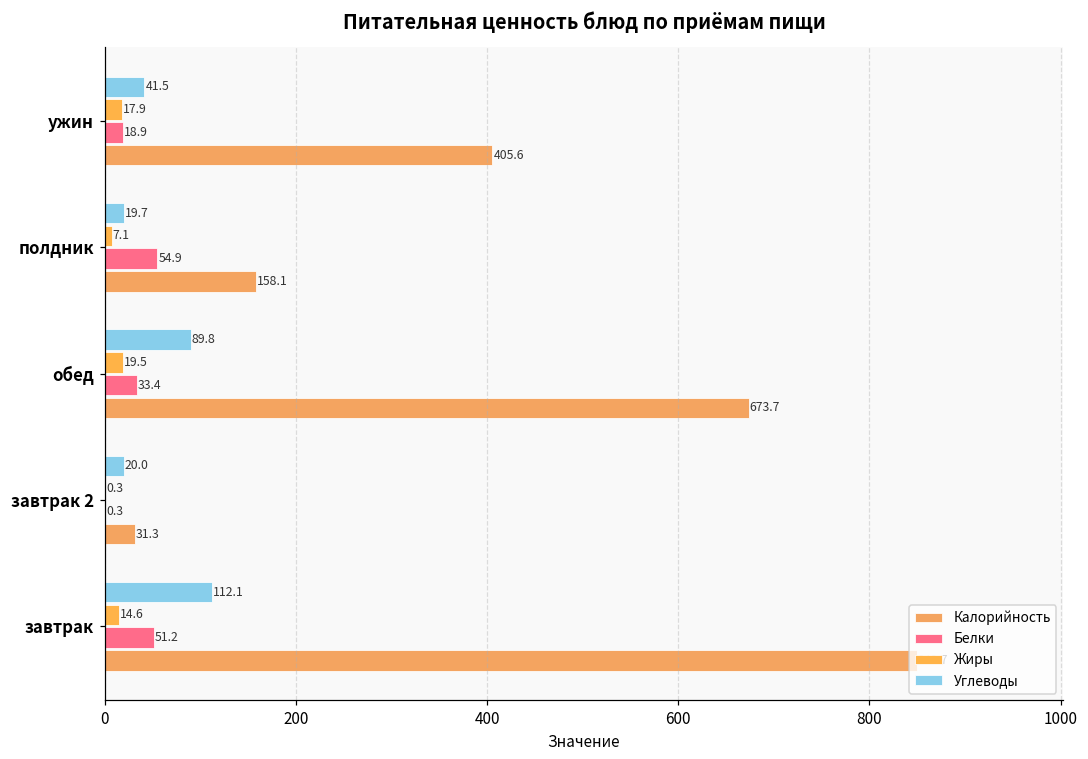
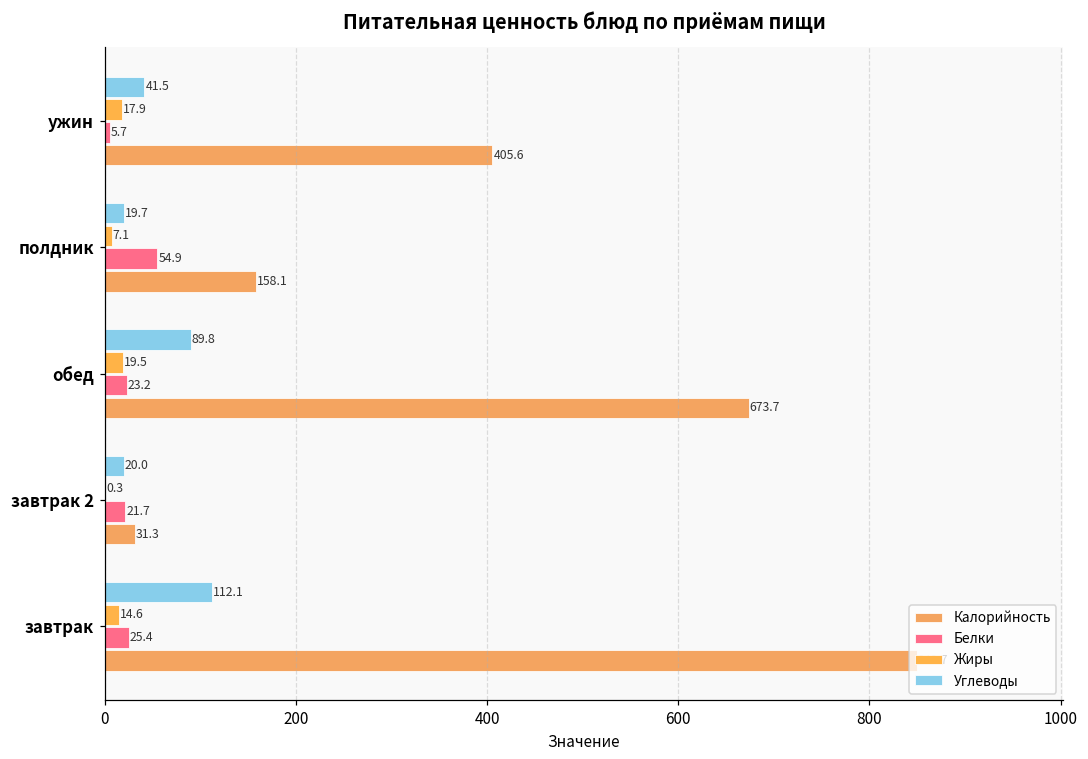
Белки, ужин: 18.9 -> 5.7
Белки, обед: 33.4 -> 23.2
Белки, завтрак 2: 0.3 -> 21.7
Белки, завтрак: 51.2 -> 25.4
